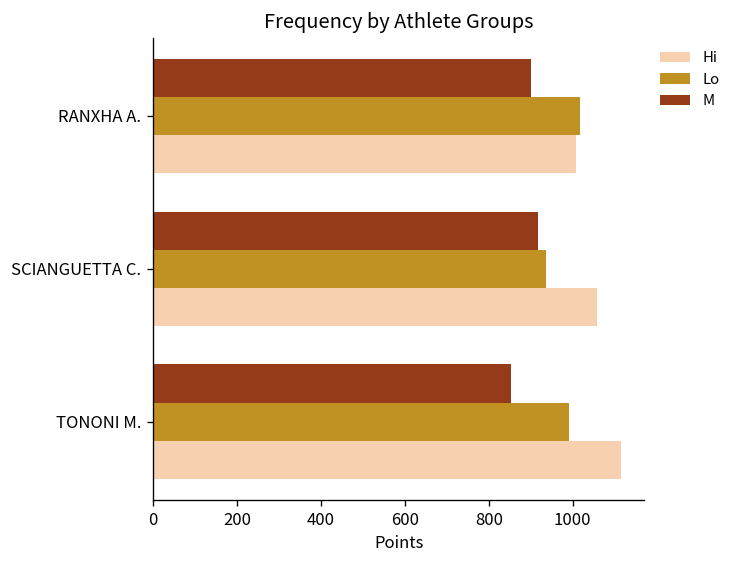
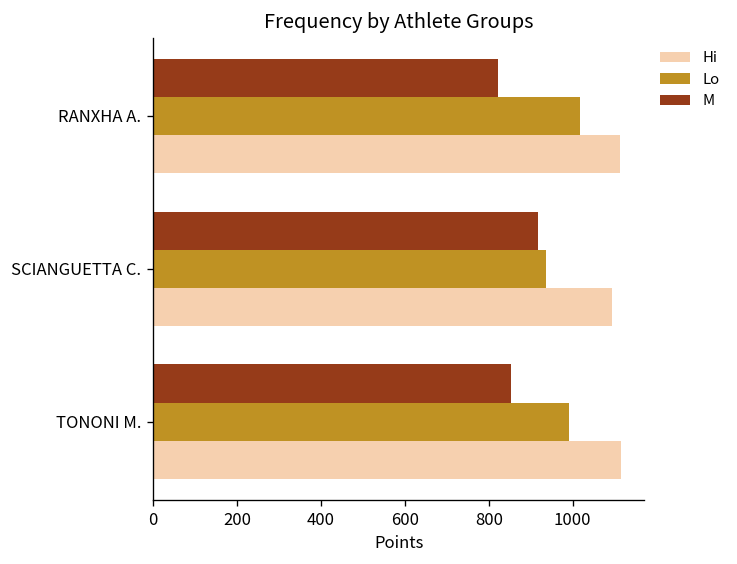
M, RANXHA A.: 900 -> 820
Hi, RANXHA A.: 1010 -> 1110
Hi, SCIANGUETTA C.: 1060 -> 1090
